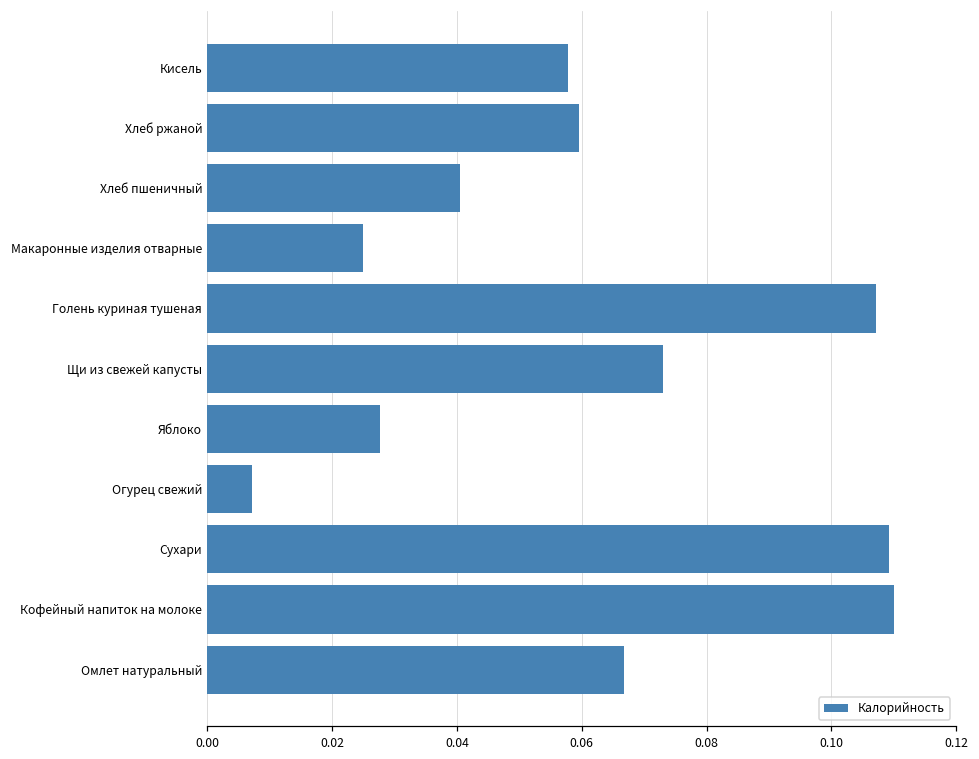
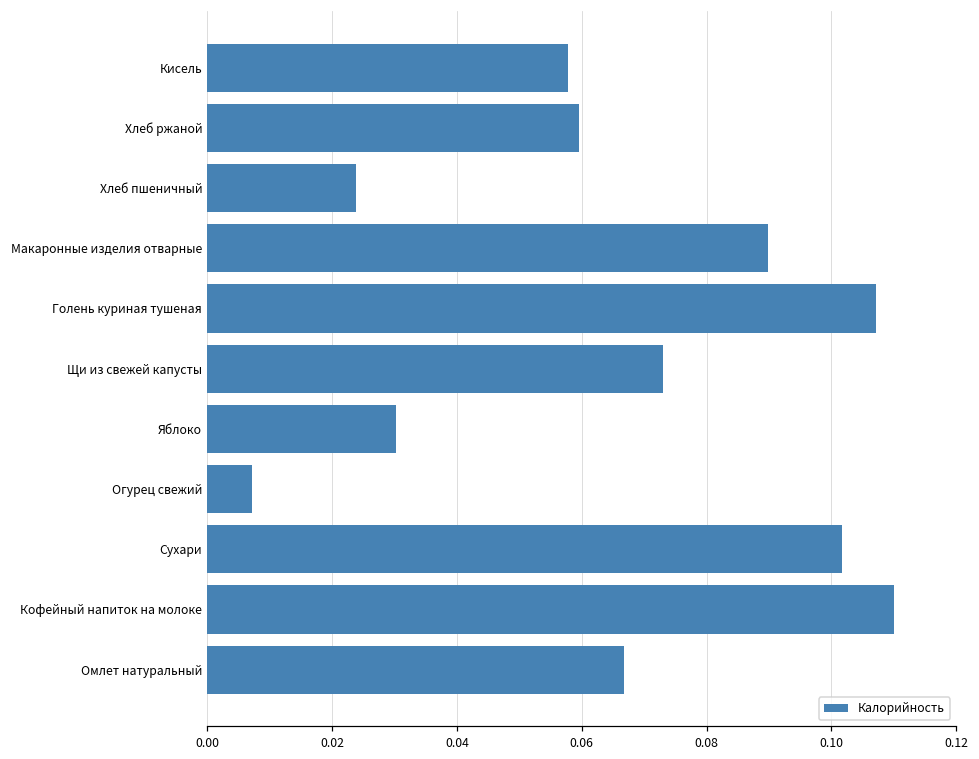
Хлеб пшеничный: 0.040 -> 0.024
Макаронные изделия отварные: 0.025 -> 0.090
Яблоко: 0.028 -> 0.030
Сухари: 0.109 -> 0.102
